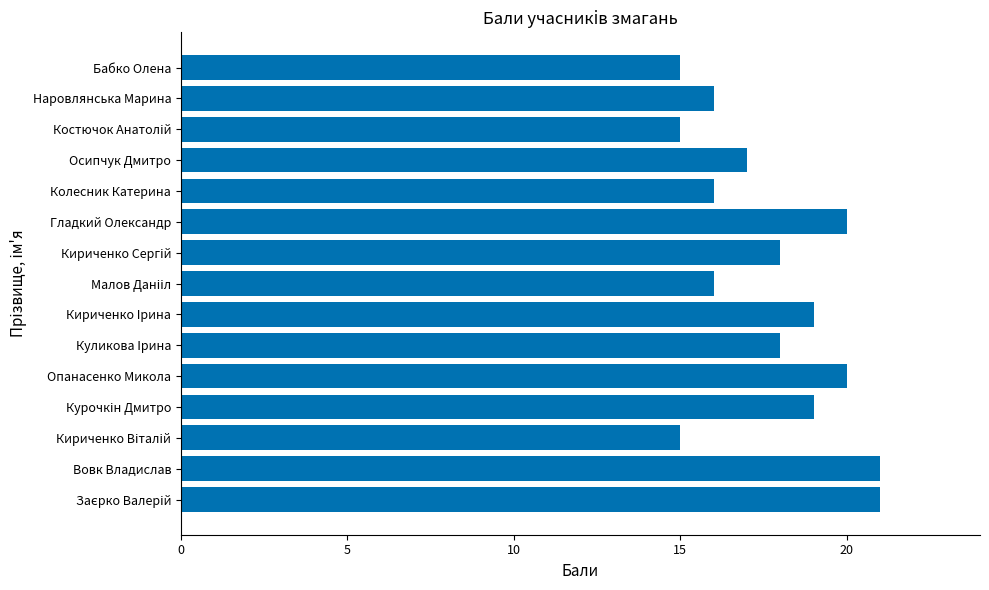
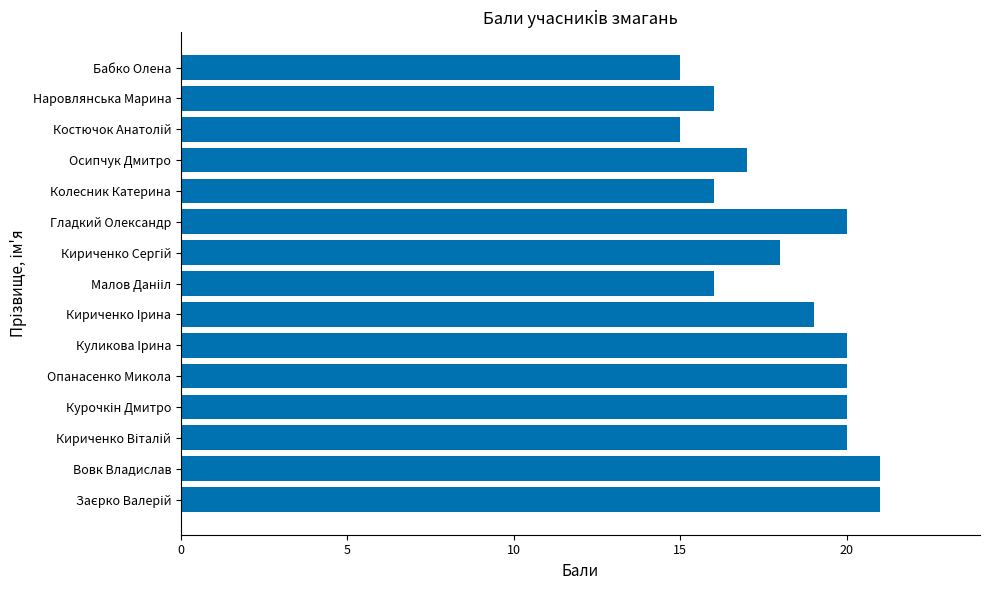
Куликова Ірина: 18 -> 20
Курочкін Дмитро: 19 -> 20
Кириченко Віталій: 15 -> 20
